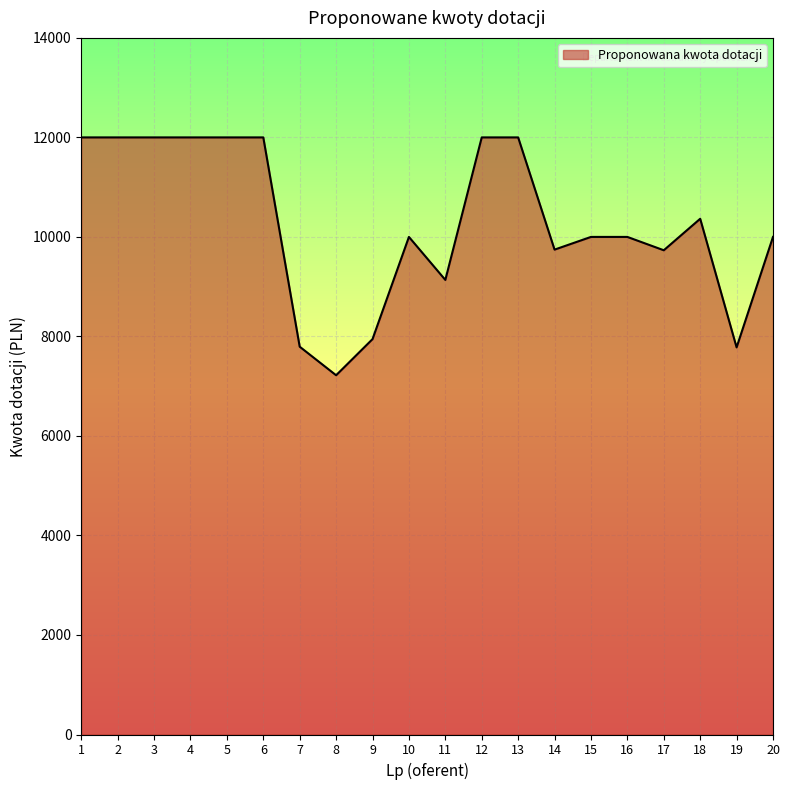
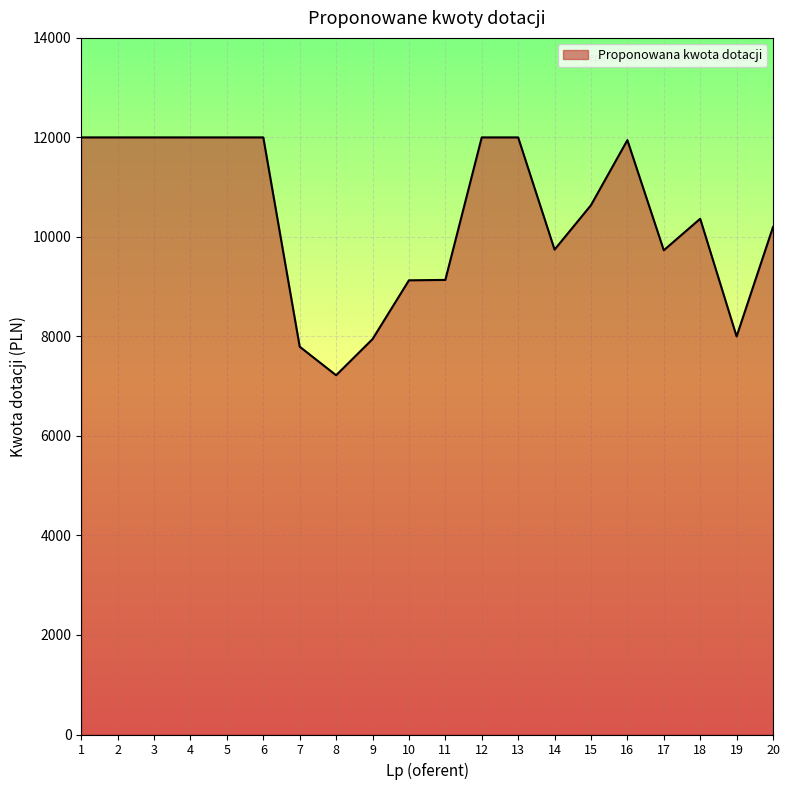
10: 10000 -> 9100
15: 10000 -> 10600
16: 10000 -> 11900
19: 7800 -> 8000
20: 10000 -> 10200
